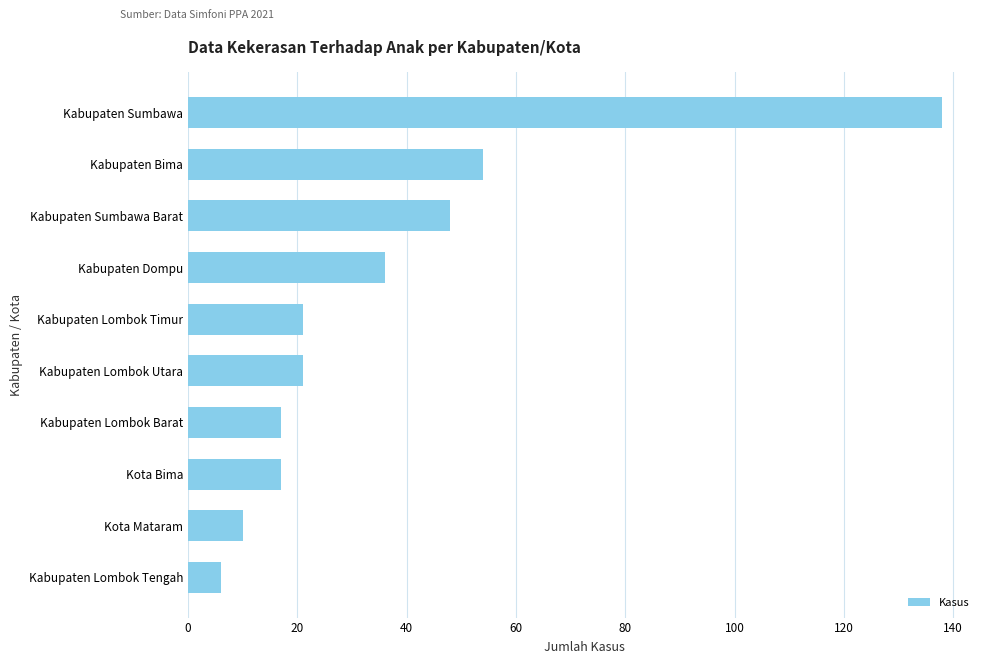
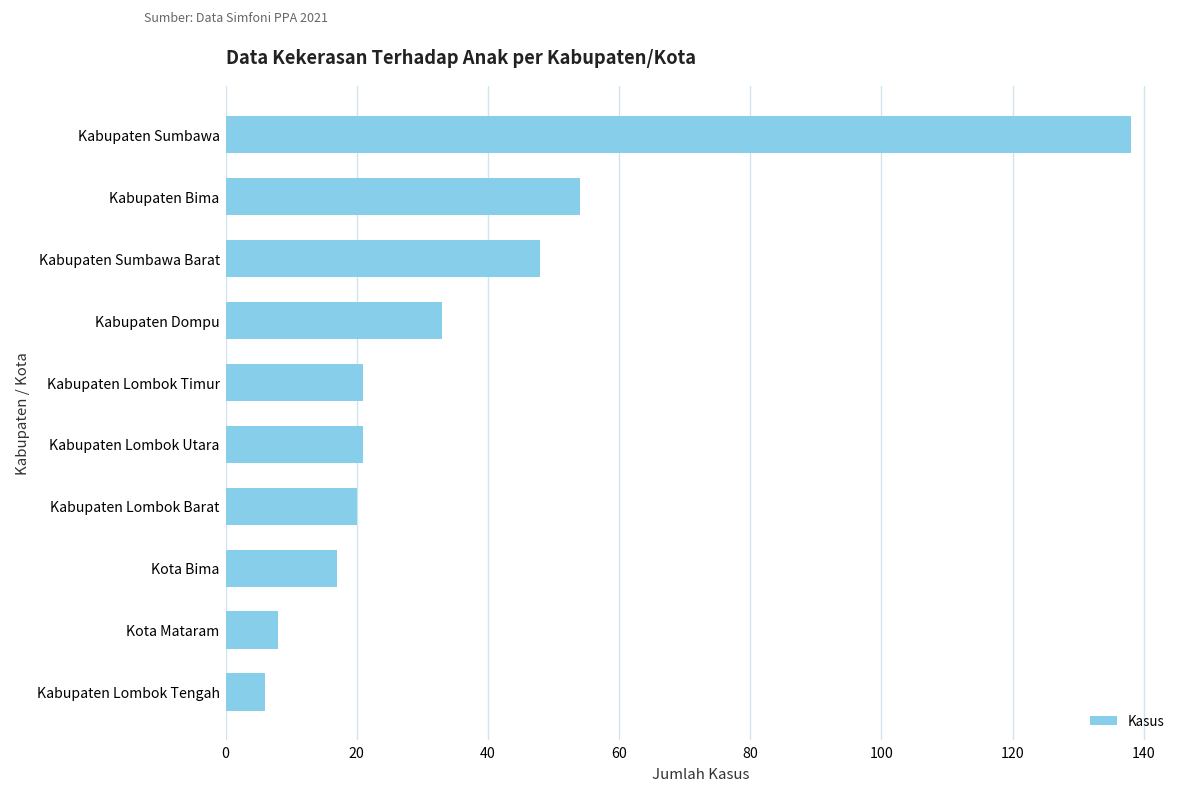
Kabupaten Dompu: 36 -> 33
Kabupaten Lombok Barat: 17 -> 20
Kota Mataram: 10 -> 8
